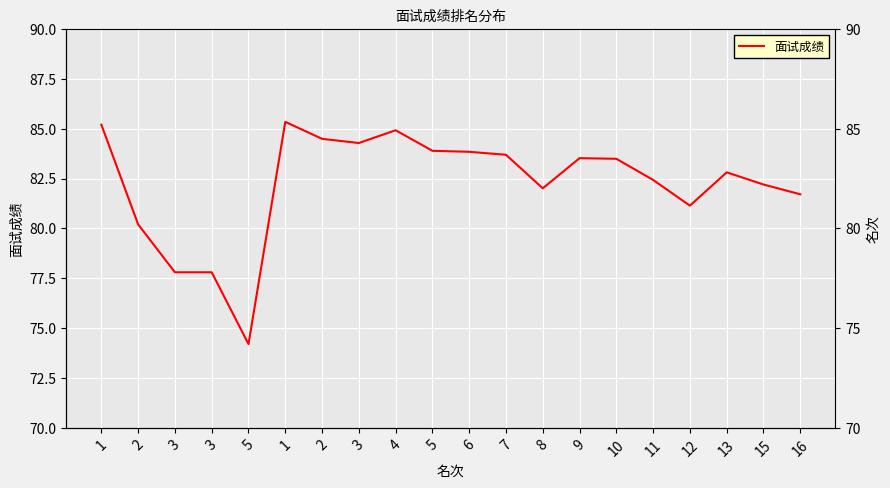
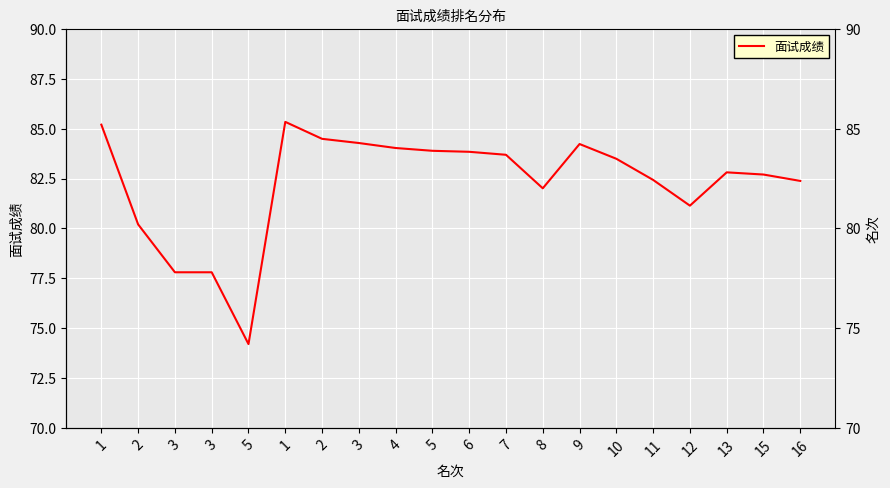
4: 84.9 -> 84.0
9: 83.5 -> 84.2
15: 82.2 -> 82.7
16: 81.7 -> 82.4
